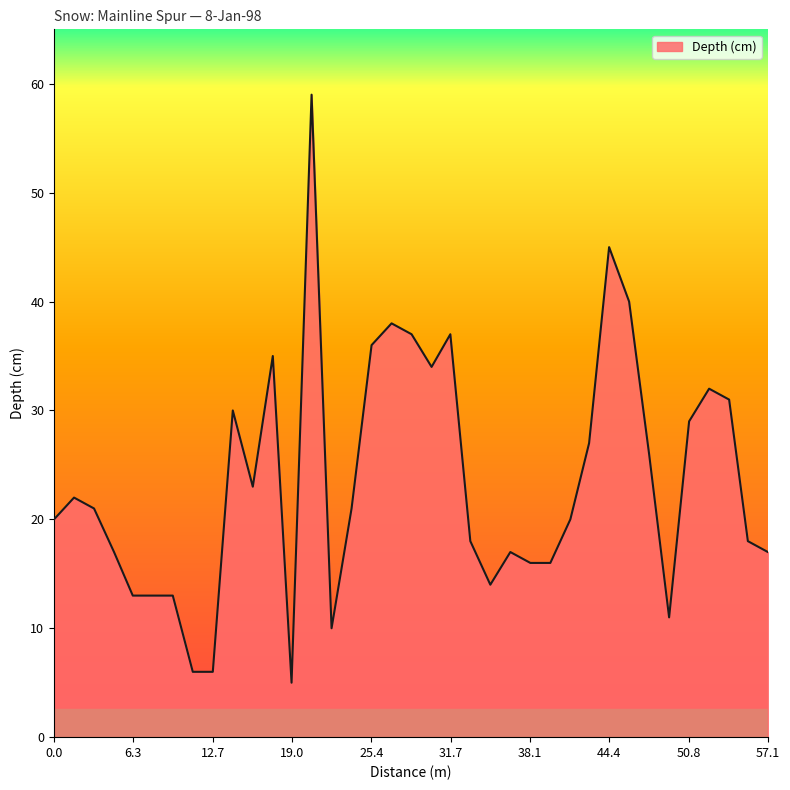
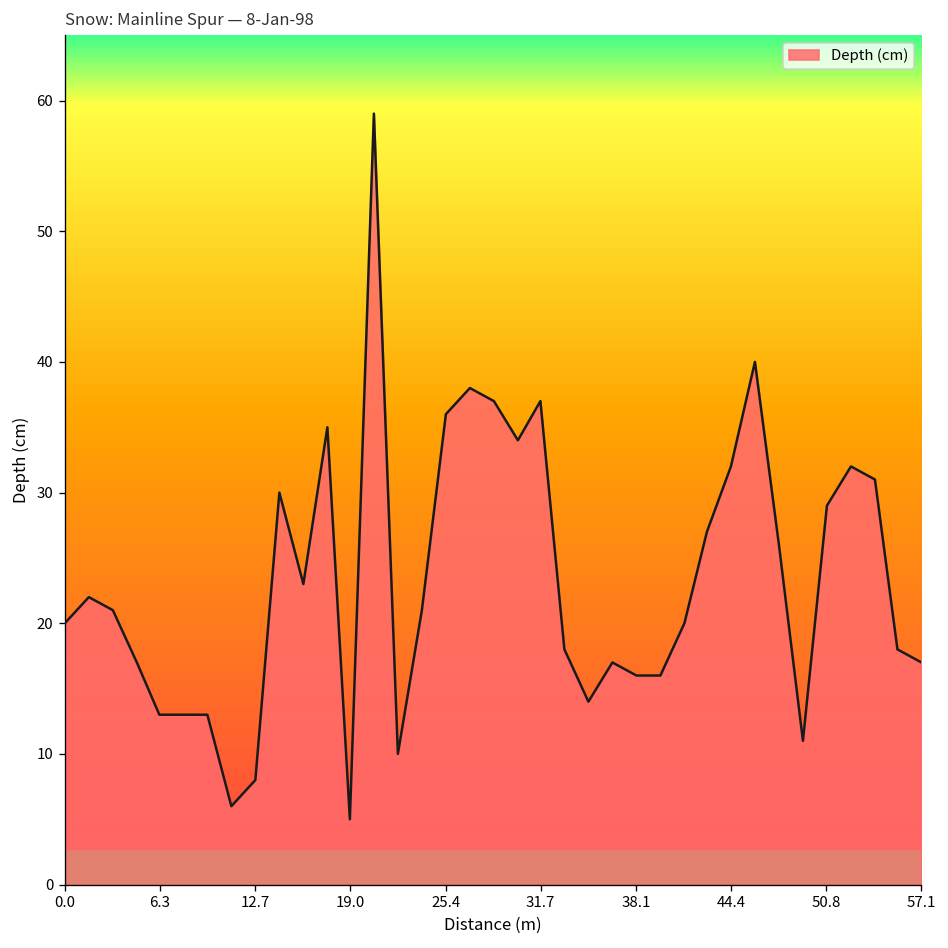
12.7: 6 -> 8
44.4: 45 -> 32
